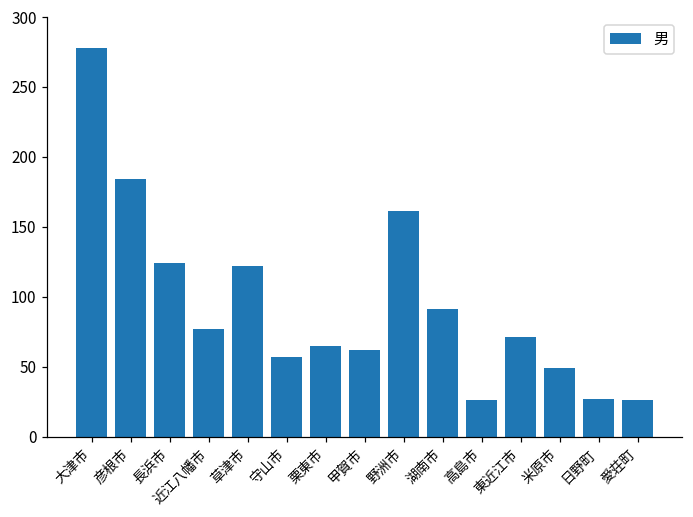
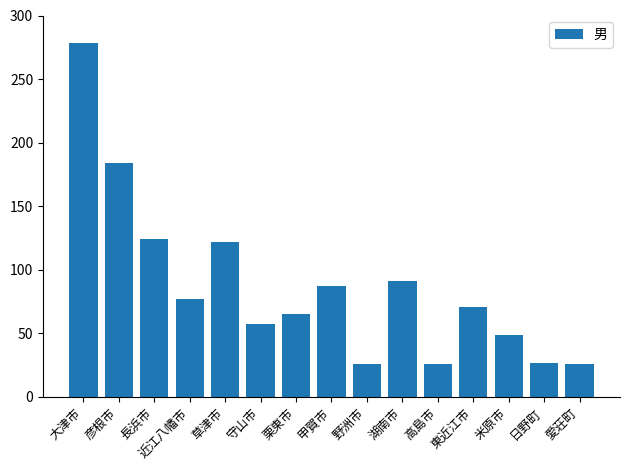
甲賀市: 62 -> 87
野洲市: 161 -> 26
